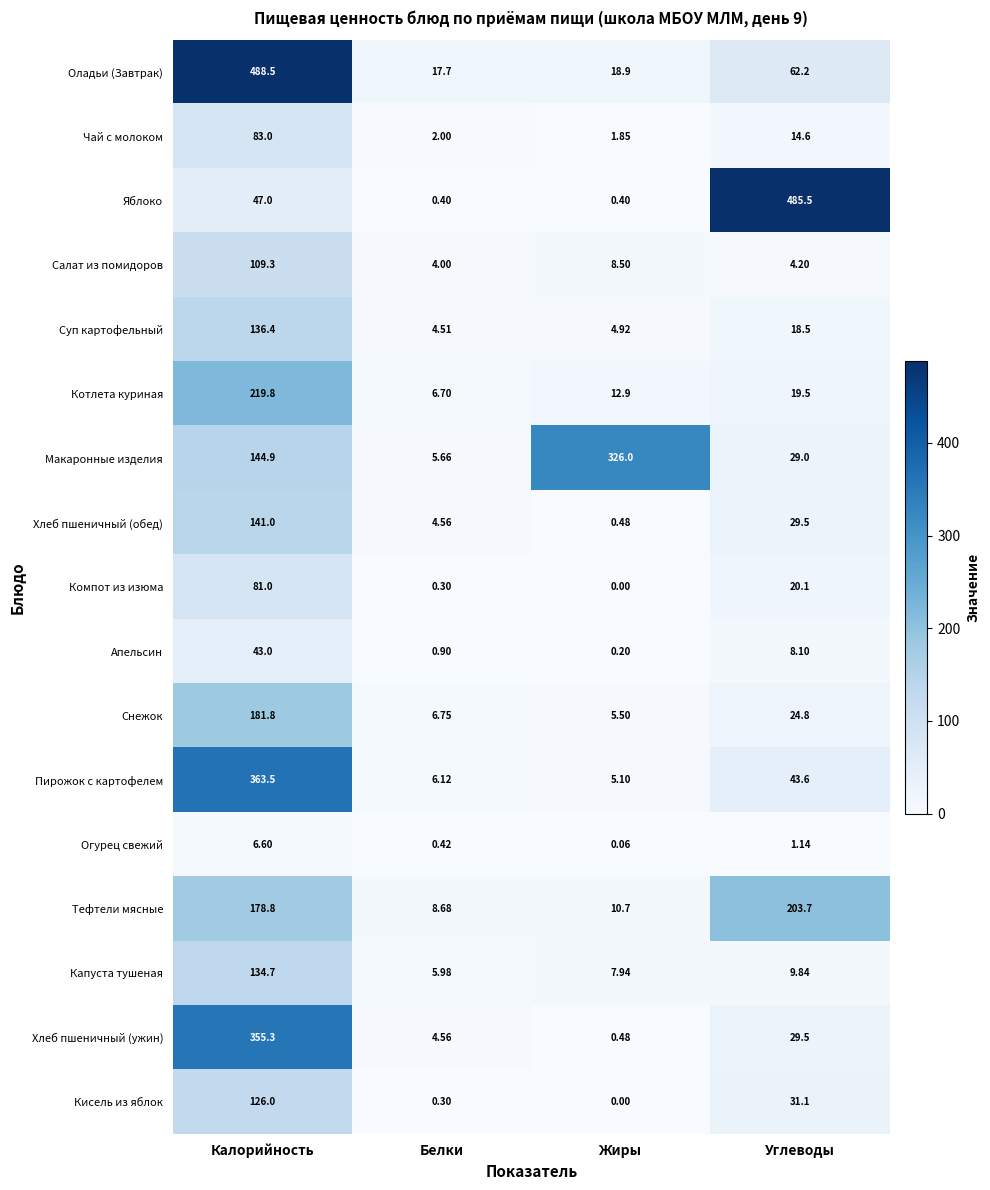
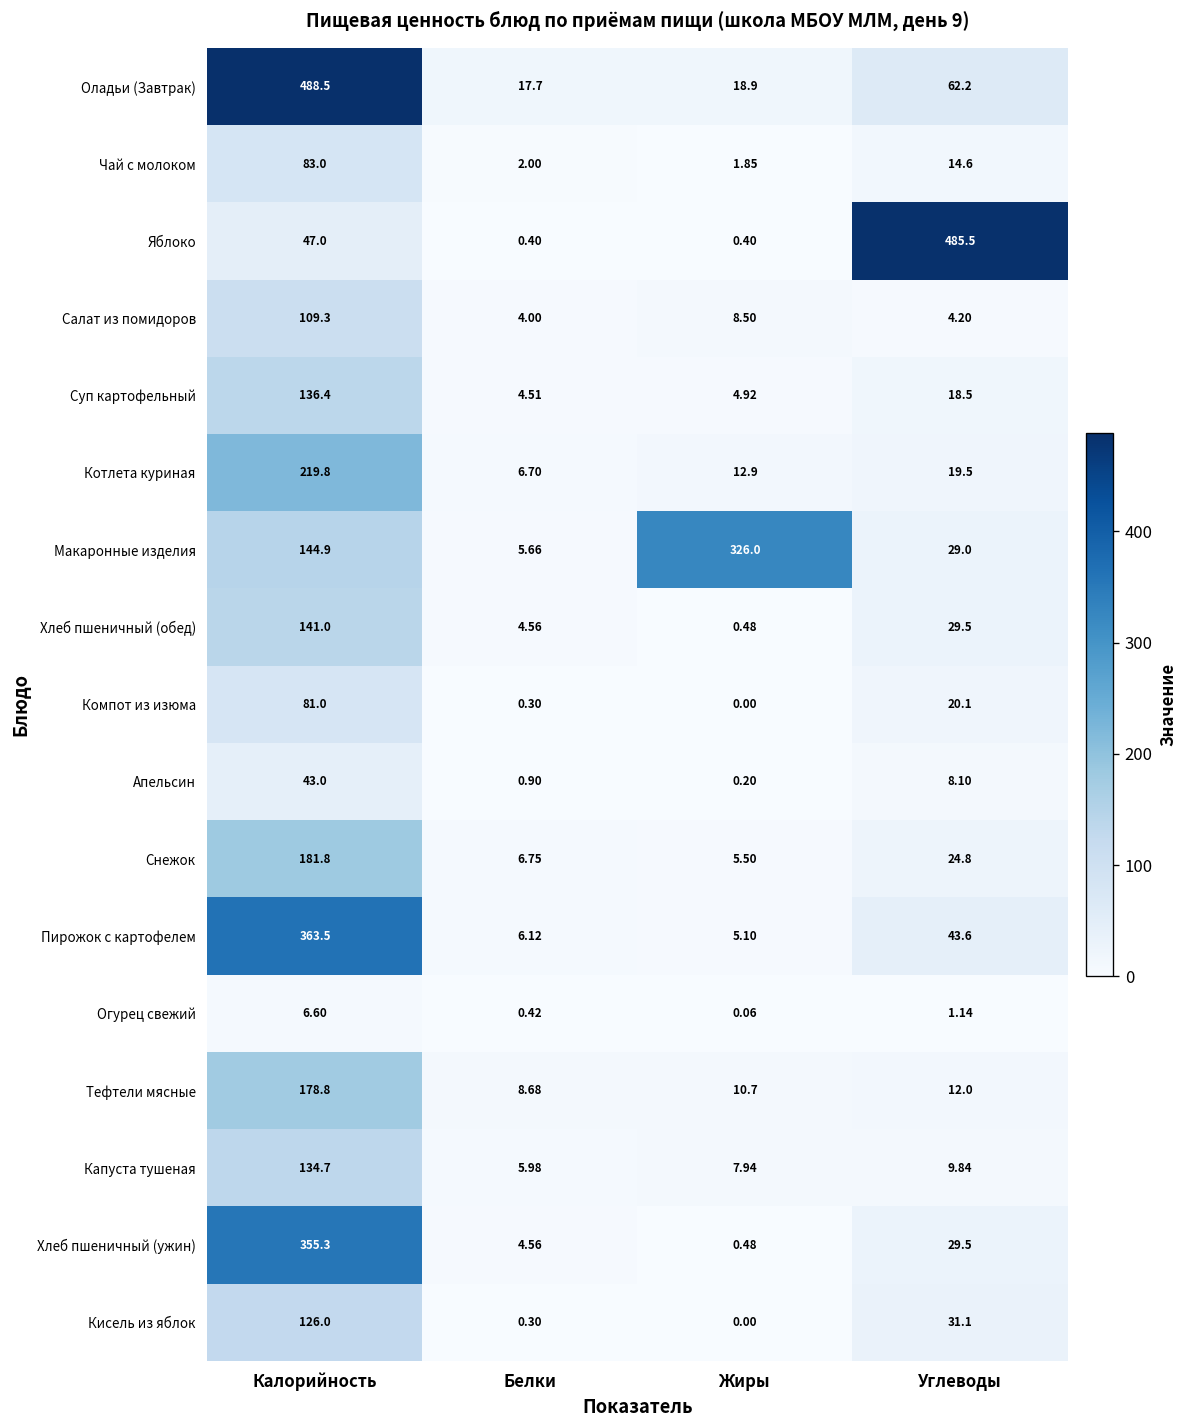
Тефтели мясные, Углеводы: 203.7 -> 12.0
